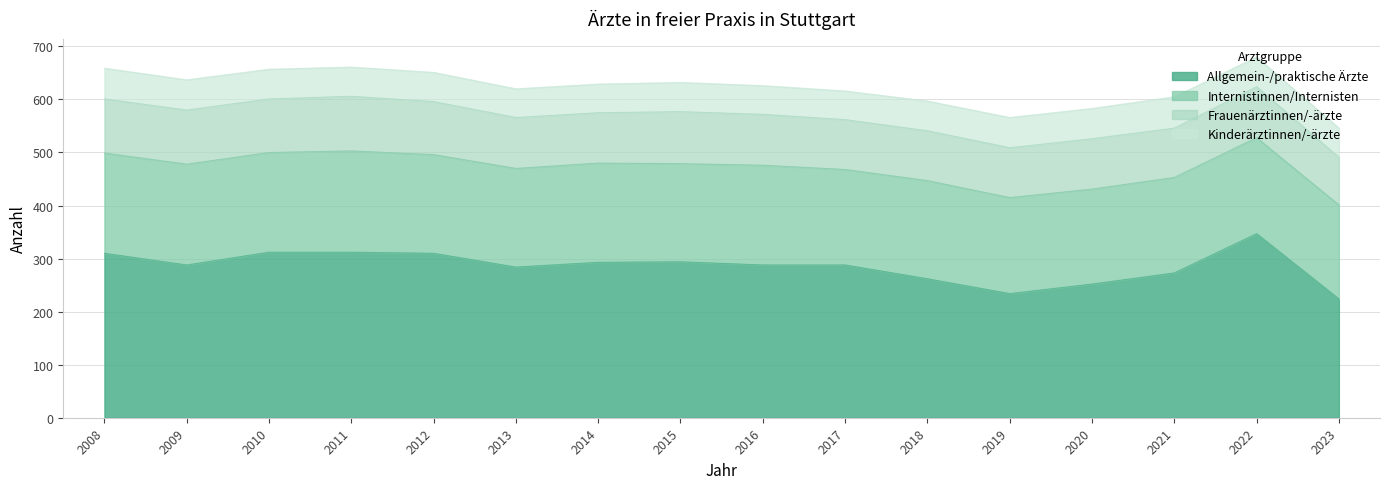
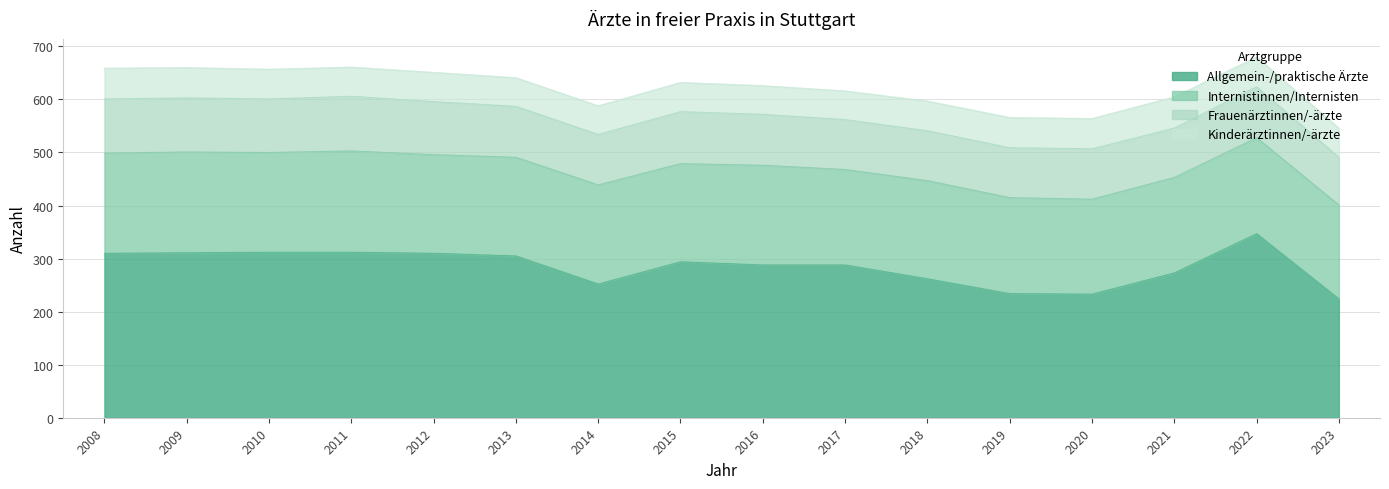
Allgemein-/praktische Ärzte, 2009: 290 -> 310
Allgemein-/praktische Ärzte, 2013: 280 -> 310
Allgemein-/praktische Ärzte, 2014: 290 -> 250
Allgemein-/praktische Ärzte, 2020: 250 -> 230
